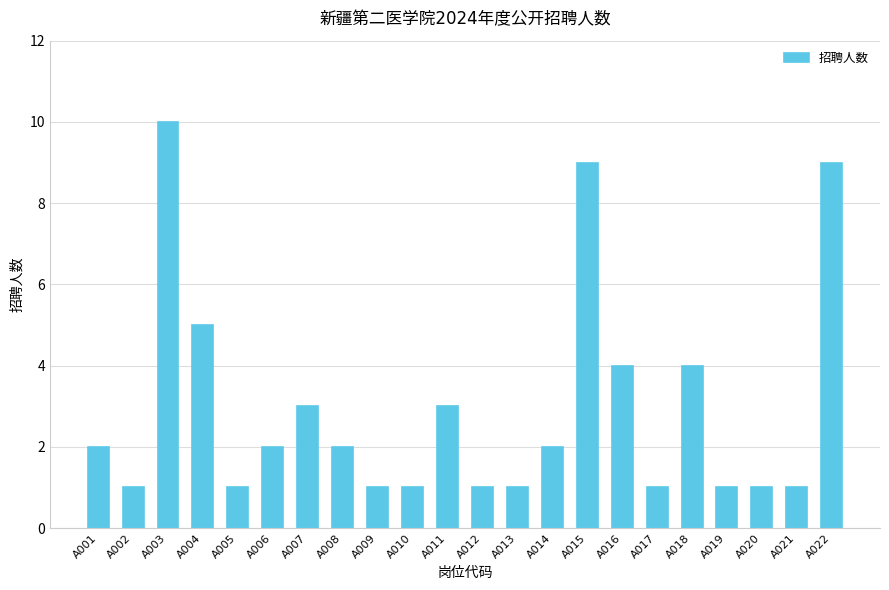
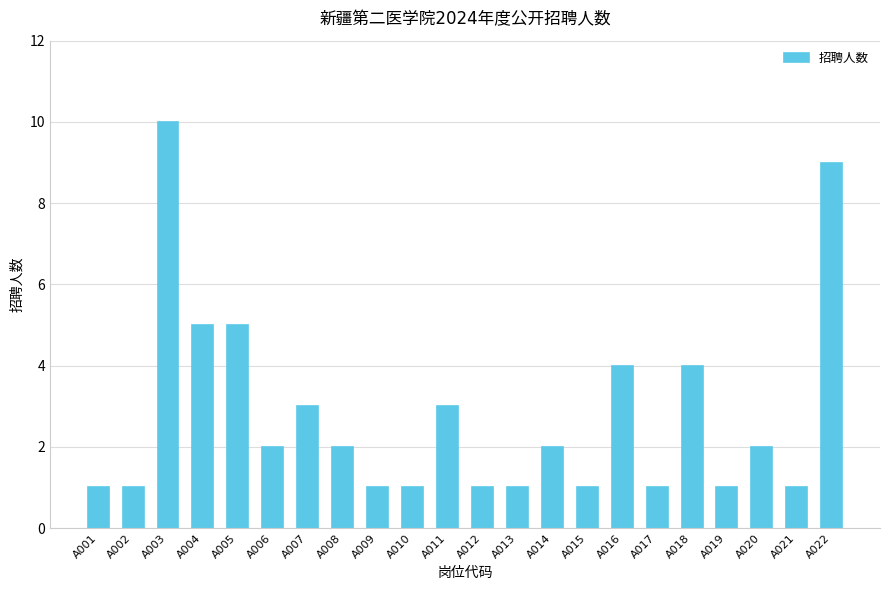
A001: 2 -> 1
A005: 1 -> 5
A015: 9 -> 1
A020: 1 -> 2
